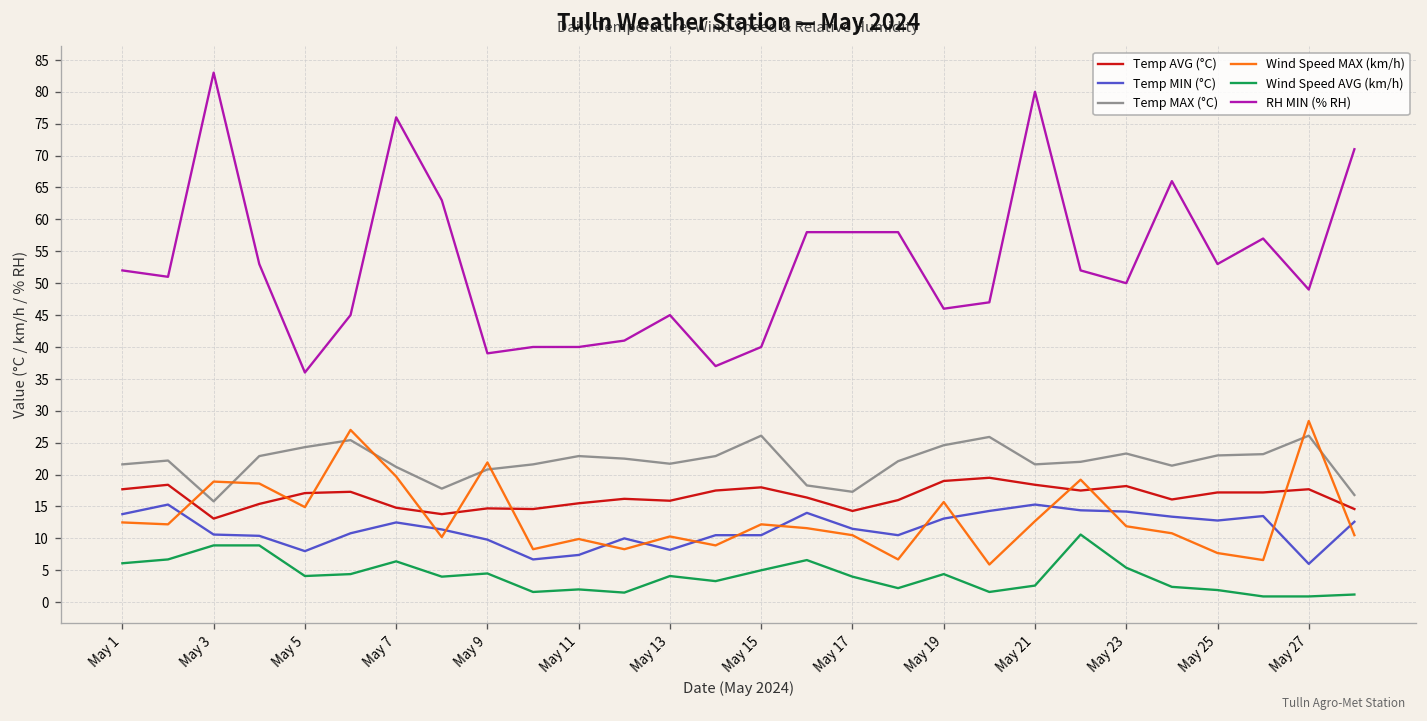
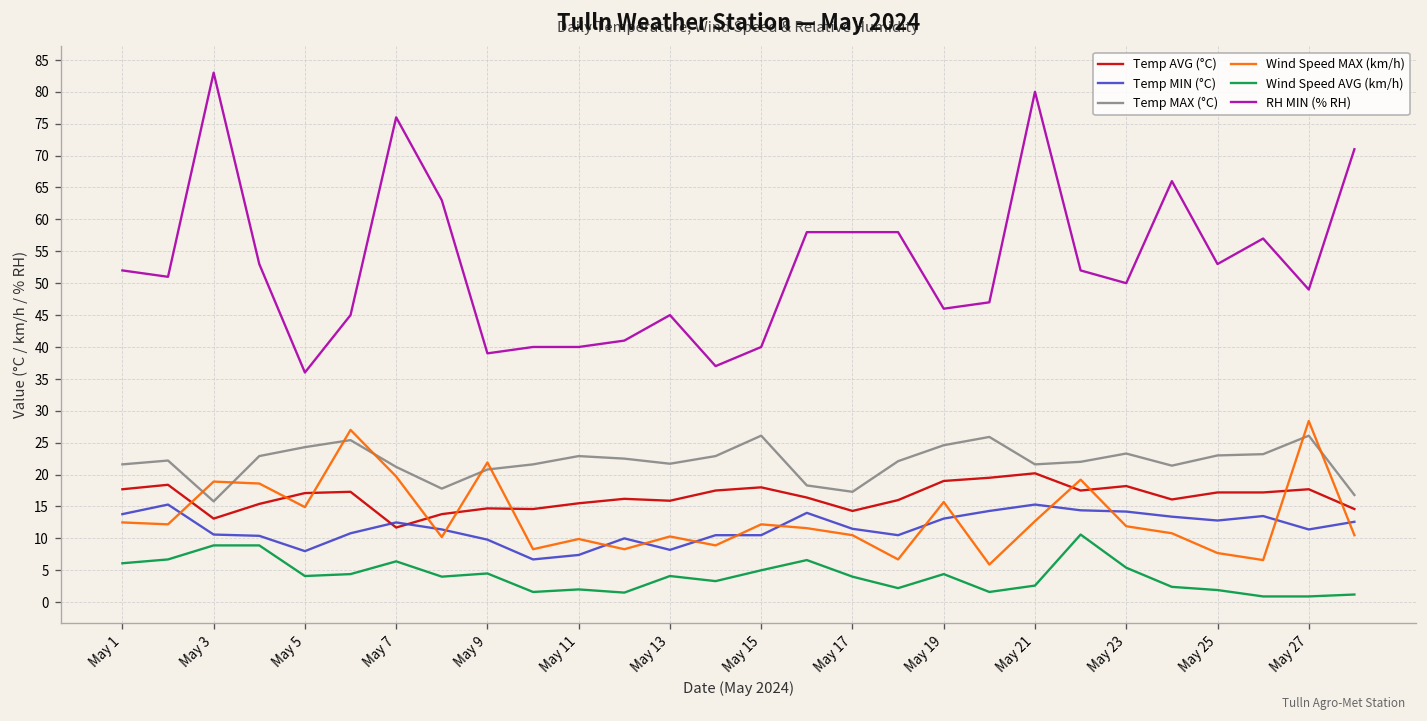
Temp AVG (°C), May 7: 15 -> 12
Temp AVG (°C), May 21: 18 -> 20
Temp MIN (°C), May 27: 6 -> 11
